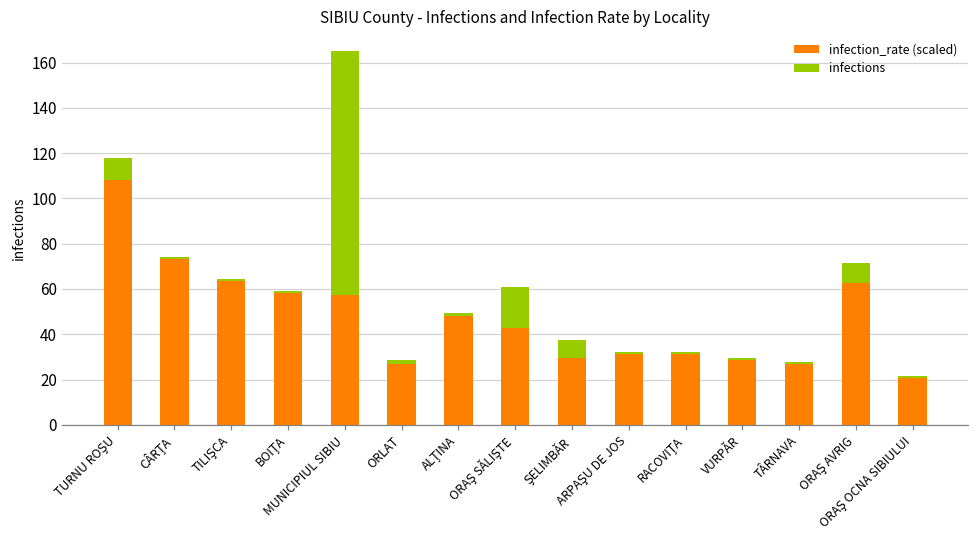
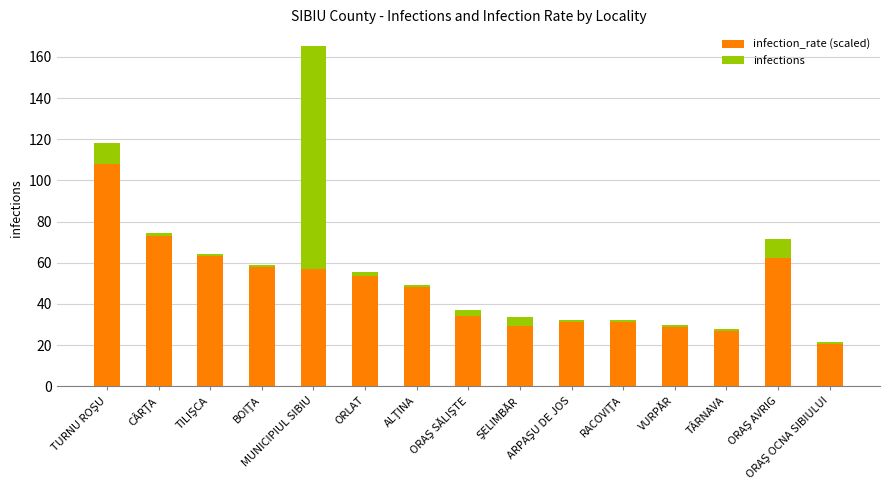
infection_rate (scaled), ORLAT: 27 -> 54
infection_rate (scaled), ORAŞ SĂLIŞTE: 43 -> 34
infections, ORAŞ SĂLIŞTE: 18 -> 3
infections, ŞELIMBĂR: 8 -> 4
